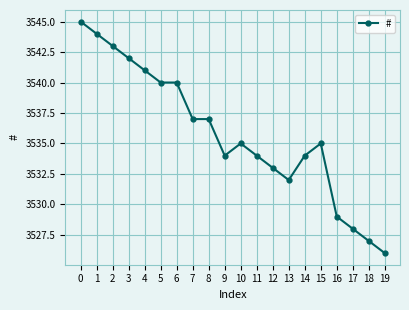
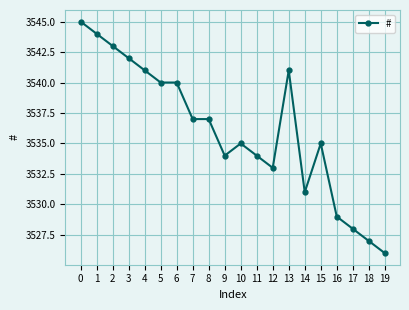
13: 3532 -> 3541
14: 3534 -> 3531
